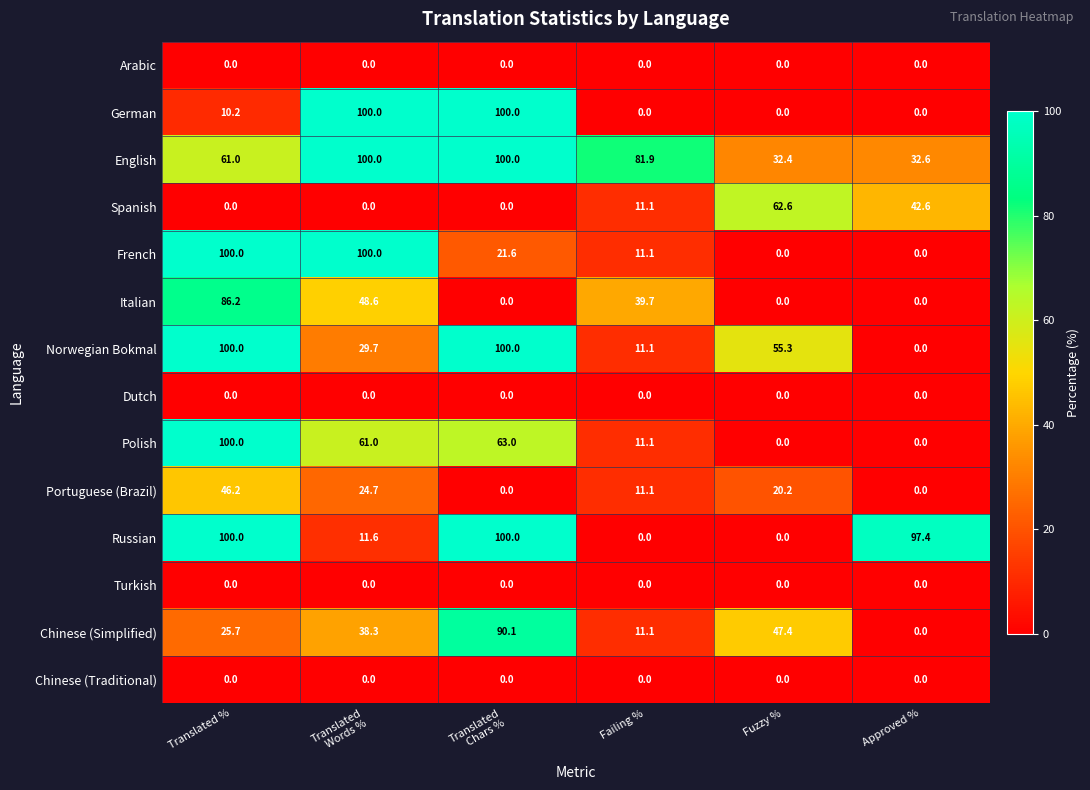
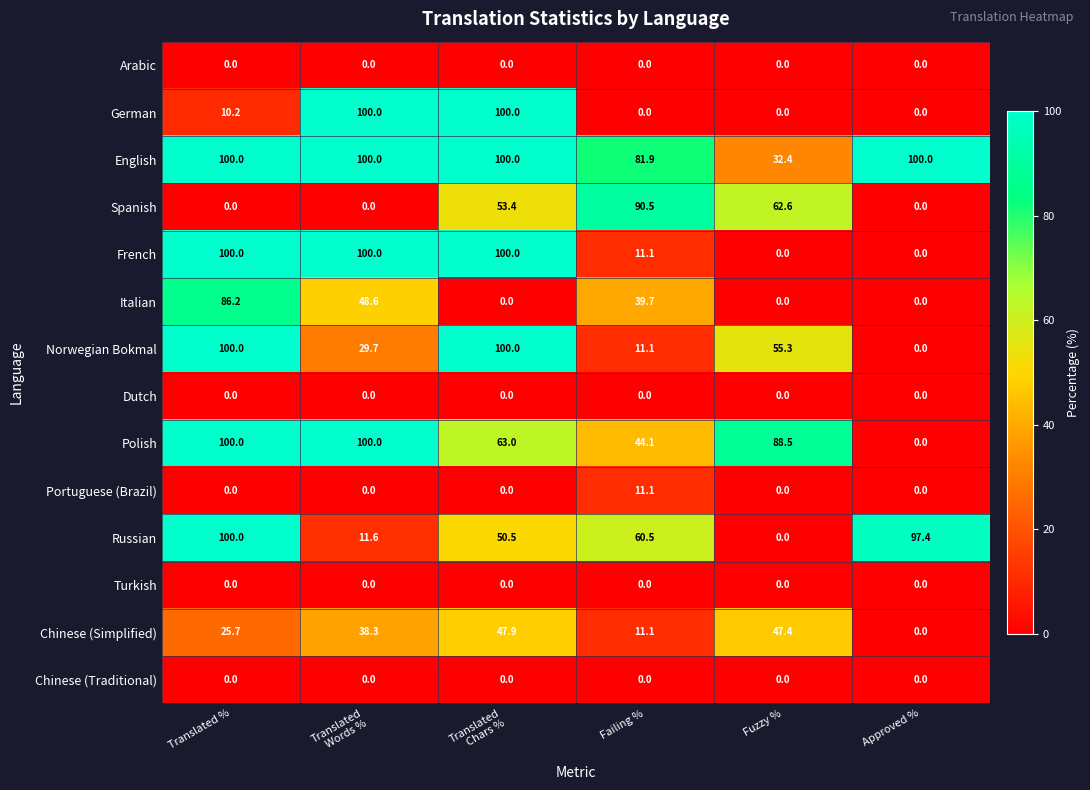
English, Translated %: 61.0 -> 100.0
English, Approved %: 32.6 -> 100.0
Spanish, Translated Chars %: 0.0 -> 53.4
Spanish, Failing %: 11.1 -> 90.5
Spanish, Approved %: 42.6 -> 0.0
French, Translated Chars %: 21.6 -> 100.0
Polish, Translated Words %: 61.0 -> 100.0
Polish, Failing %: 11.1 -> 44.1
Polish, Fuzzy %: 0.0 -> 88.5
Portuguese (Brazil), Translated %: 46.2 -> 0.0
Portuguese (Brazil), Translated Words %: 24.7 -> 0.0
Portuguese (Brazil), Fuzzy %: 20.2 -> 0.0
Russian, Translated Chars %: 100.0 -> 50.5
Russian, Failing %: 0.0 -> 60.5
Chinese (Simplified), Translated Chars %: 90.1 -> 47.9
